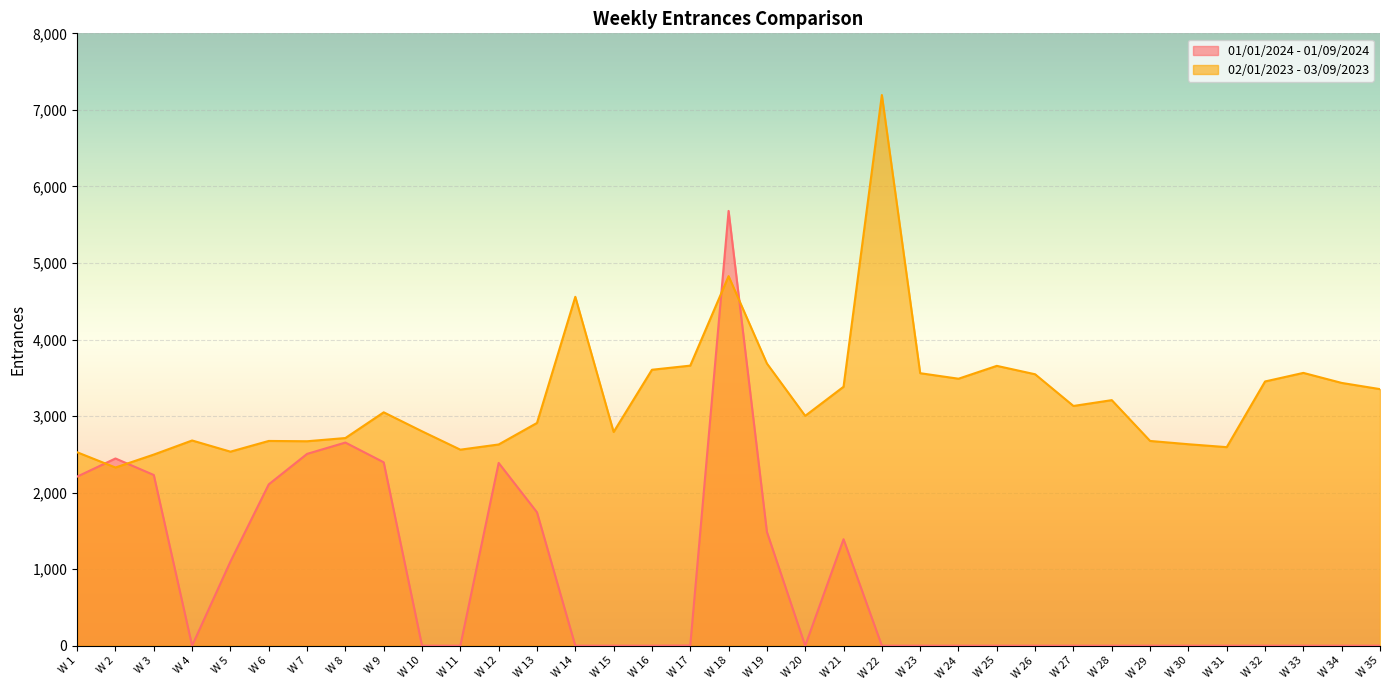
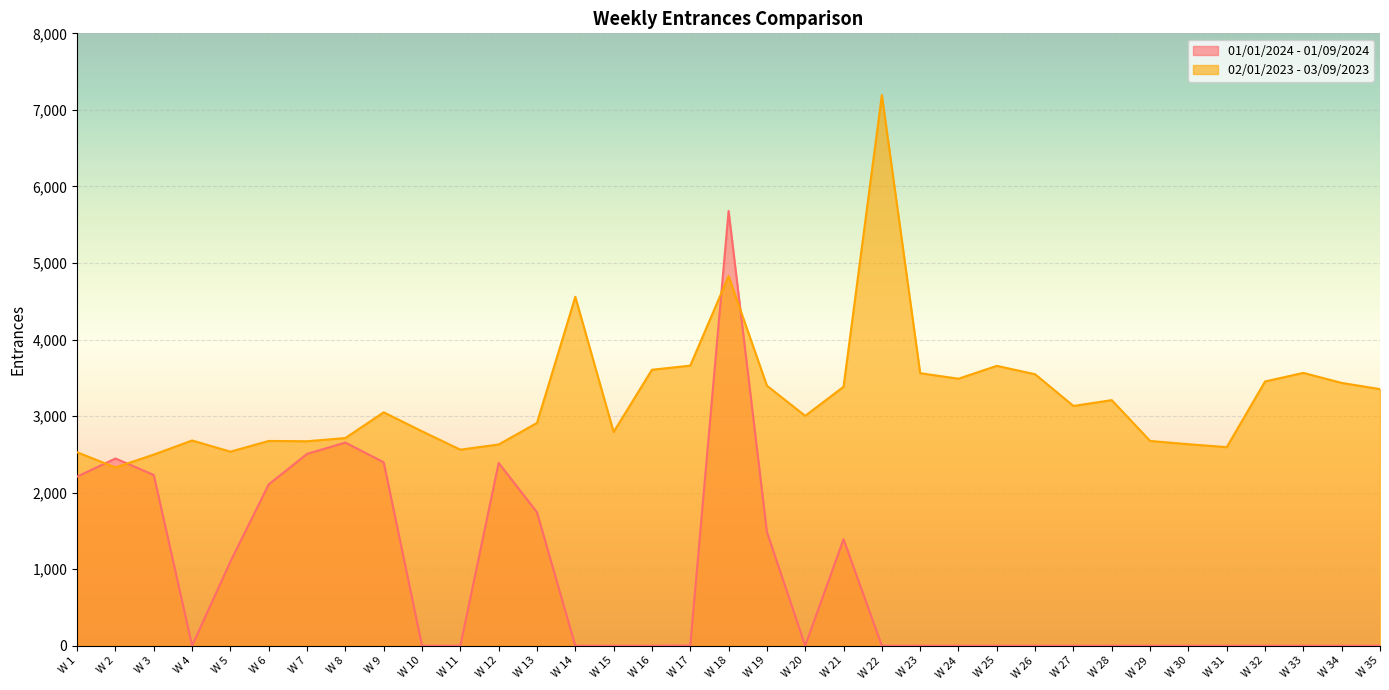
02/01/2023 - 03/09/2023, W 19: 3,700 -> 3,400
